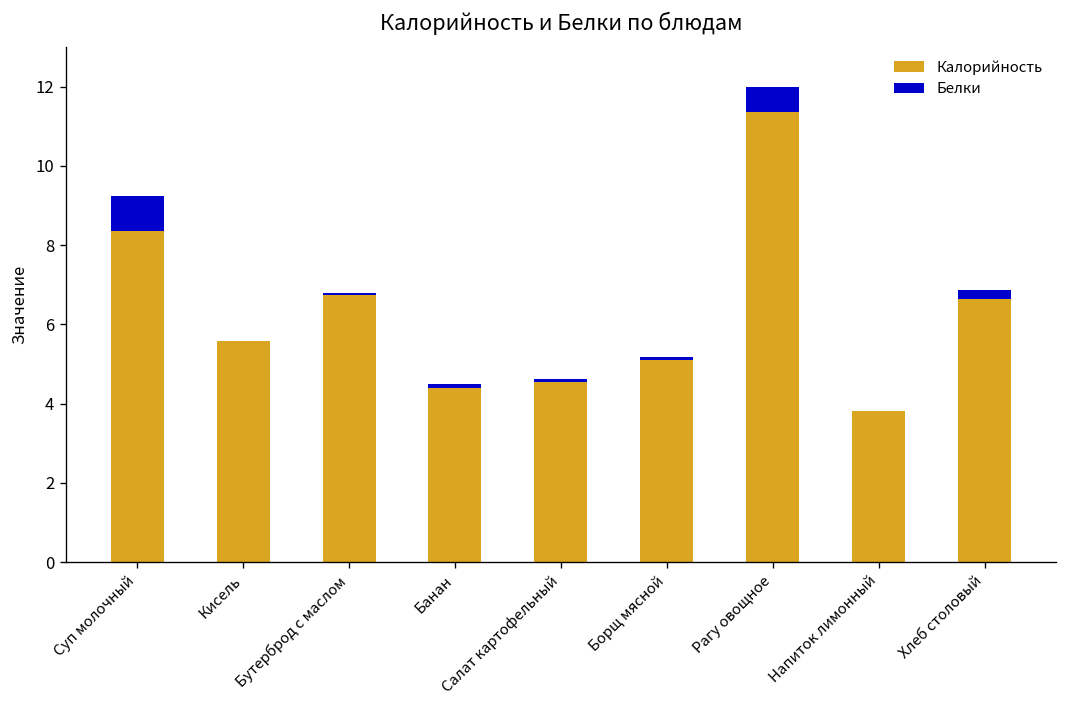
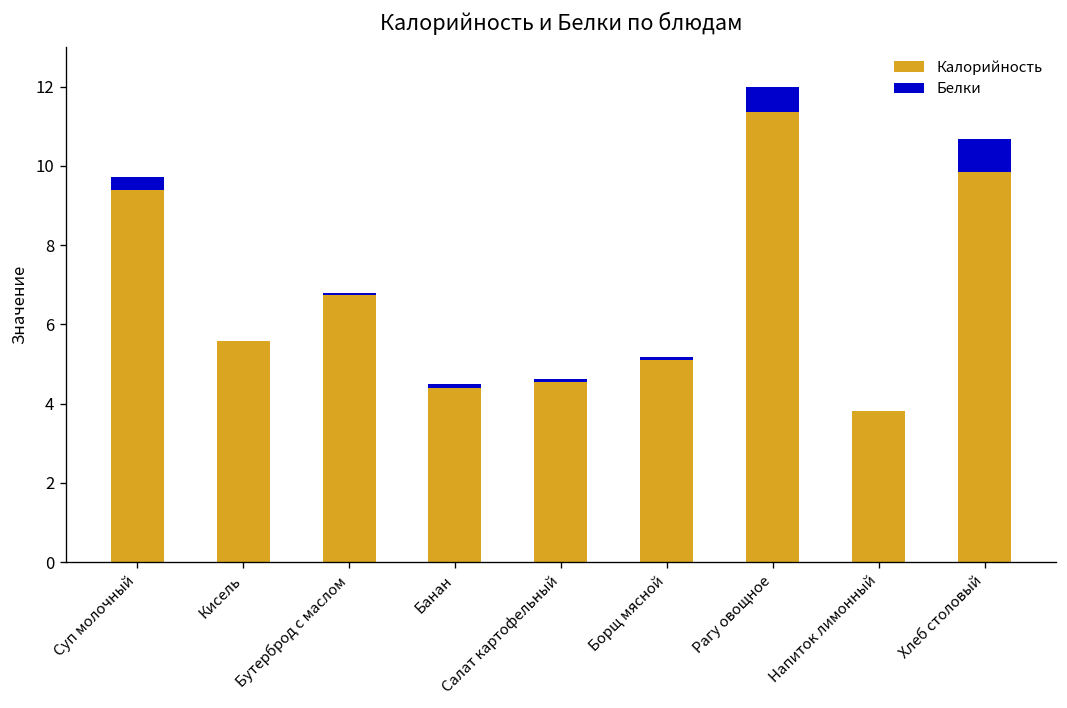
Калорийность, Суп молочный: 8.4 -> 9.4
Белки, Суп молочный: 0.9 -> 0.3
Калорийность, Хлеб столовый: 6.6 -> 9.8
Белки, Хлеб столовый: 0.2 -> 0.8
